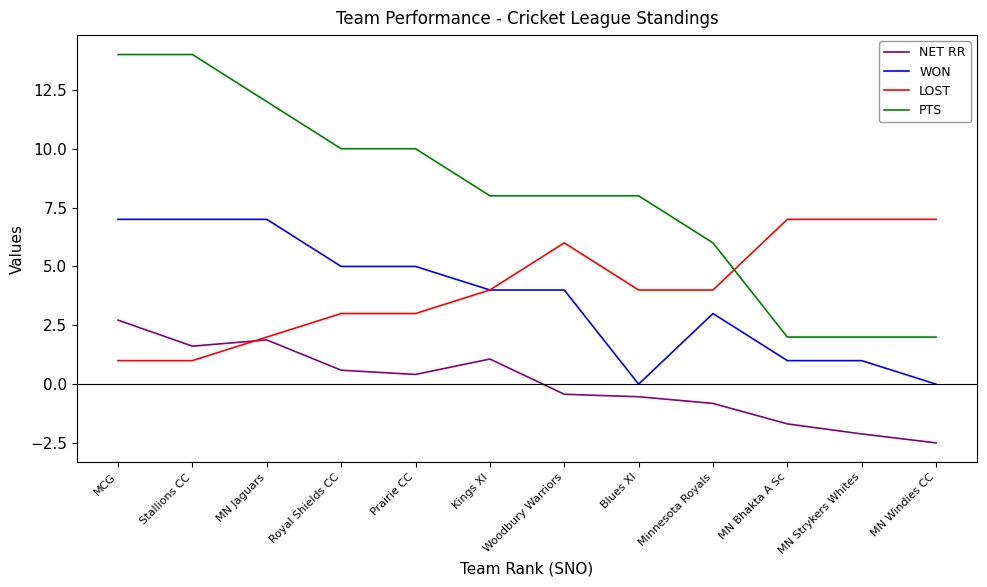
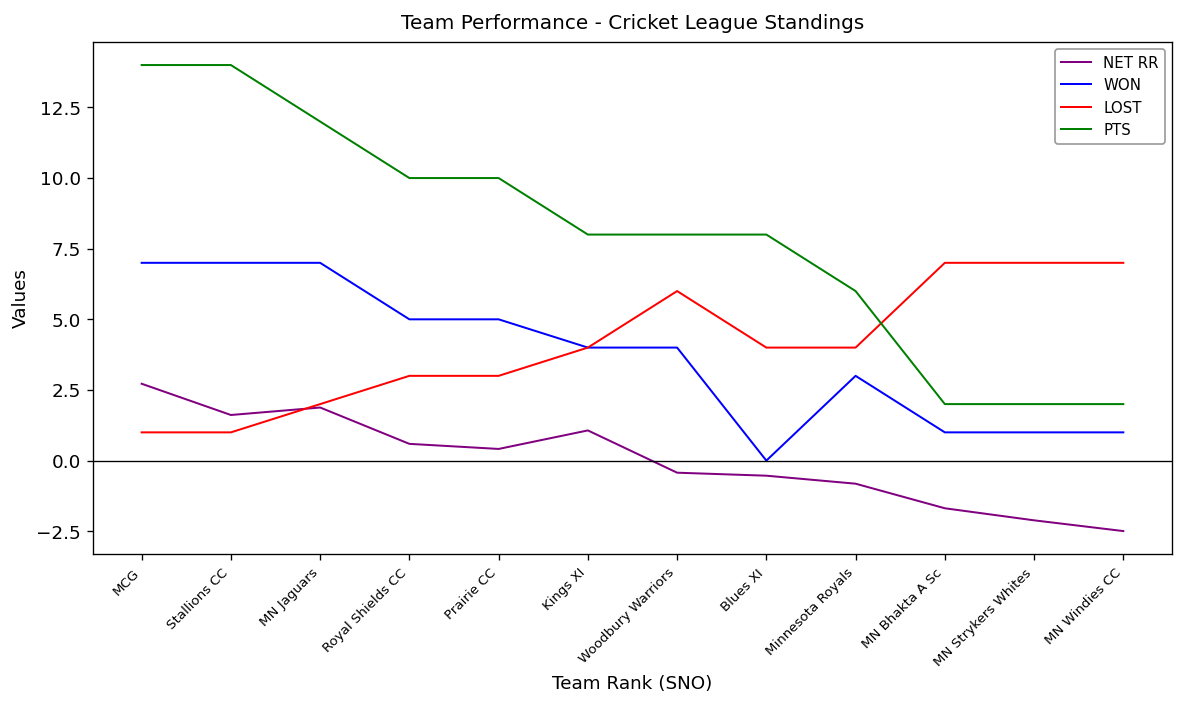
WON, MN Windies CC: 0 -> 1
